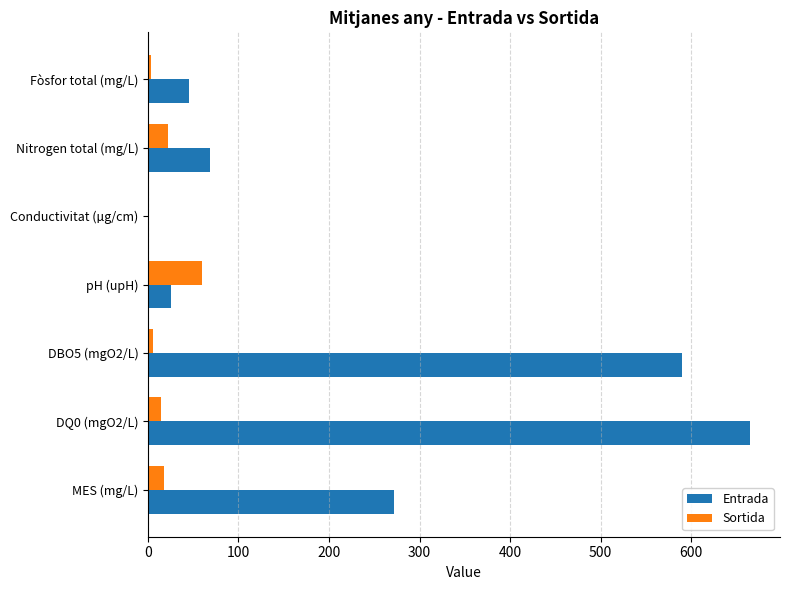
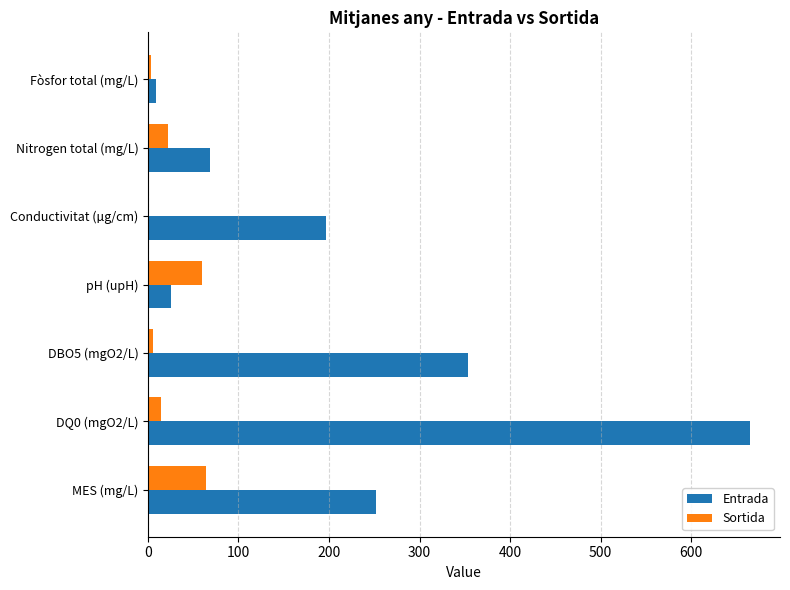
Entrada, Fòsfor total (mg/L): 50 -> 10
Entrada, Conductivitat (µg/cm): 0 -> 200
Entrada, DBO5 (mgO2/L): 590 -> 350
Sortida, MES (mg/L): 20 -> 60
Entrada, MES (mg/L): 270 -> 250
